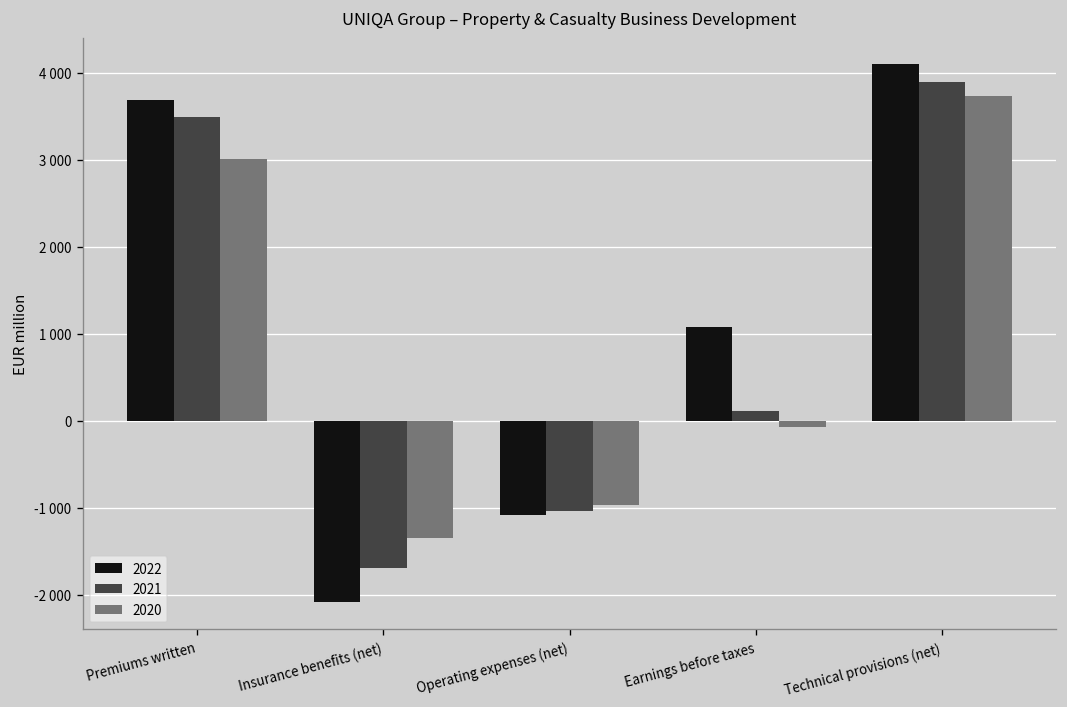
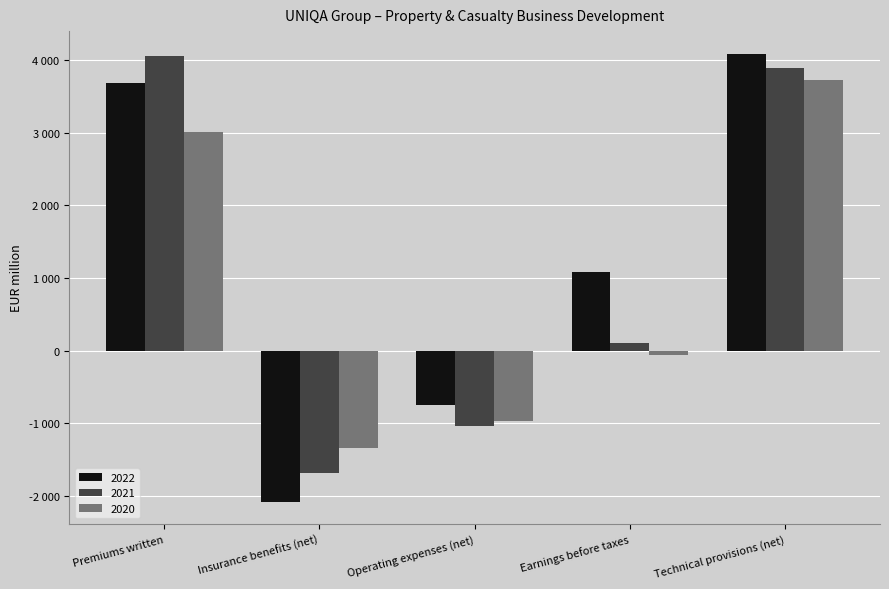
2021, Premiums written: 3500 -> 4100
2022, Operating expenses (net): -1100 -> -800
